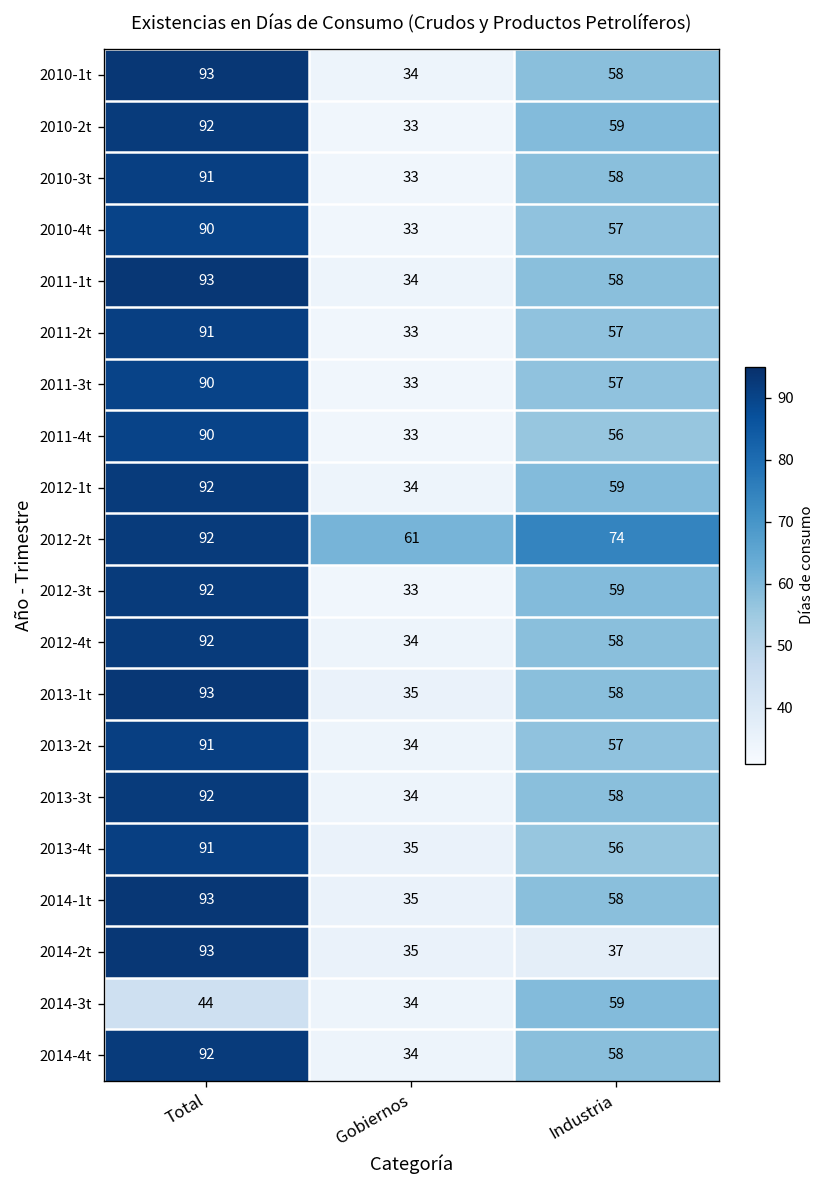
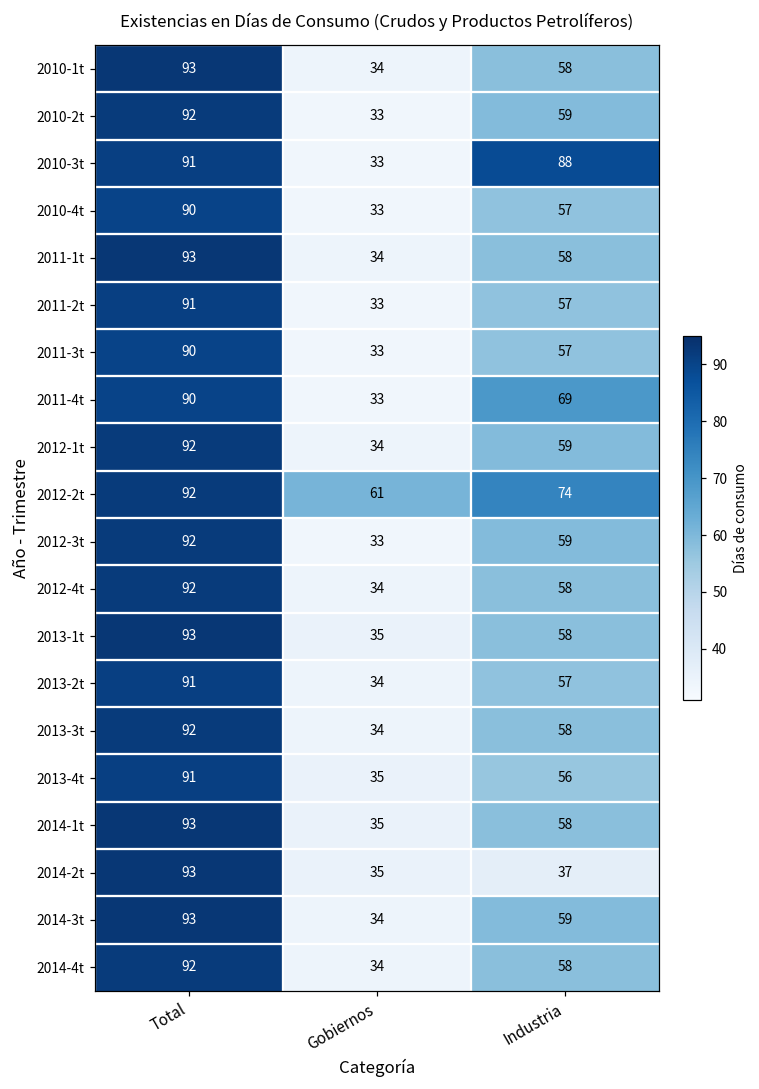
2010-3t, Industria: 58 -> 88
2011-4t, Industria: 56 -> 69
2014-3t, Total: 44 -> 93
